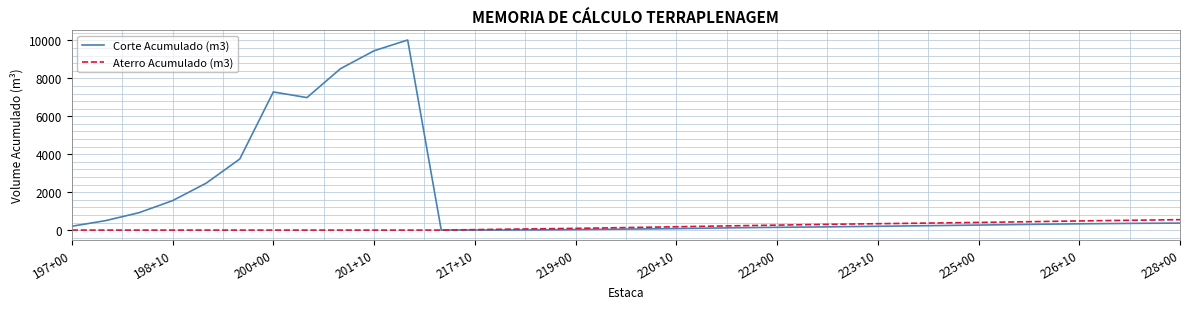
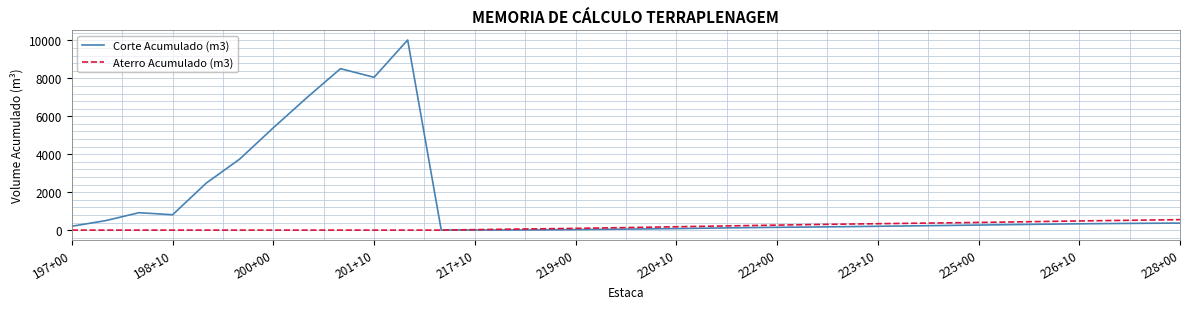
Corte Acumulado (m3), 198+10: 1600 -> 800
Corte Acumulado (m3), 200+00: 7300 -> 5400
Corte Acumulado (m3), 201+10: 9500 -> 8100
